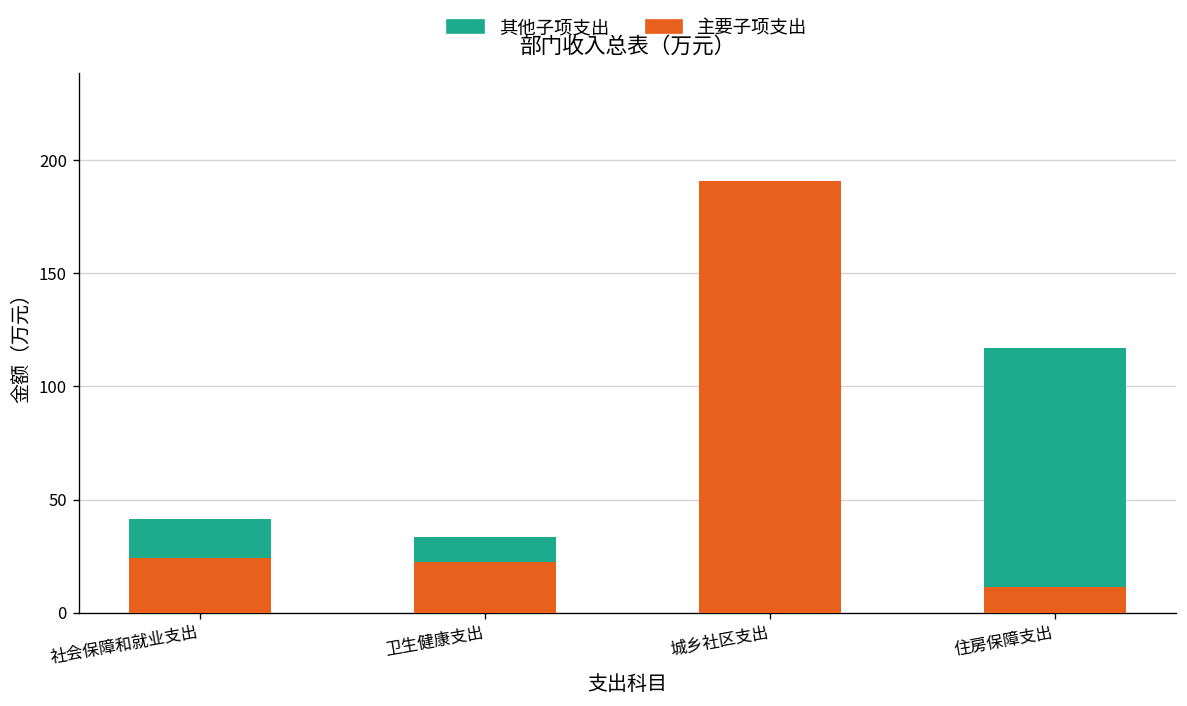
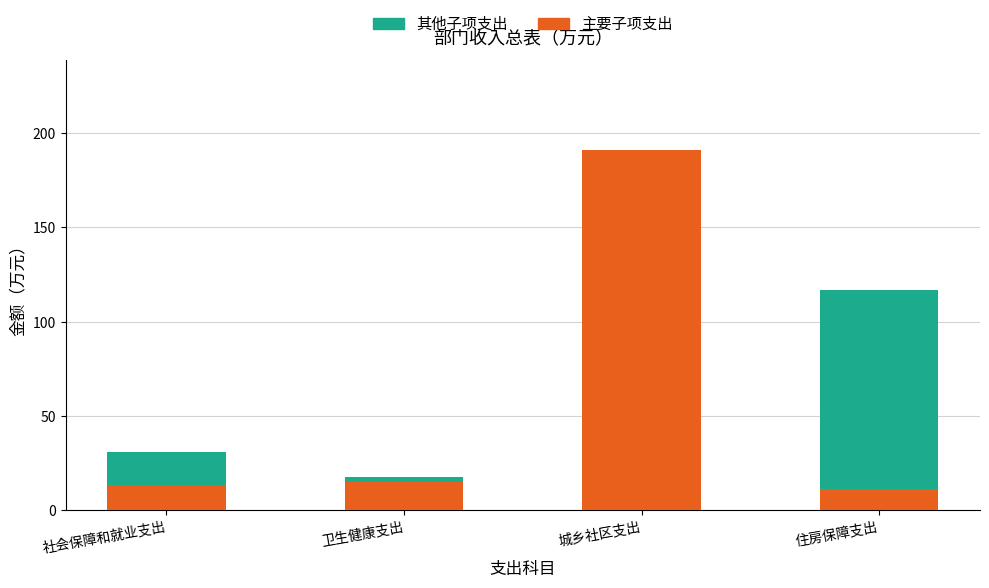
主要子项支出, 社会保障和就业支出: 24 -> 14
主要子项支出, 卫生健康支出: 22 -> 15
其他子项支出, 卫生健康支出: 11 -> 2
